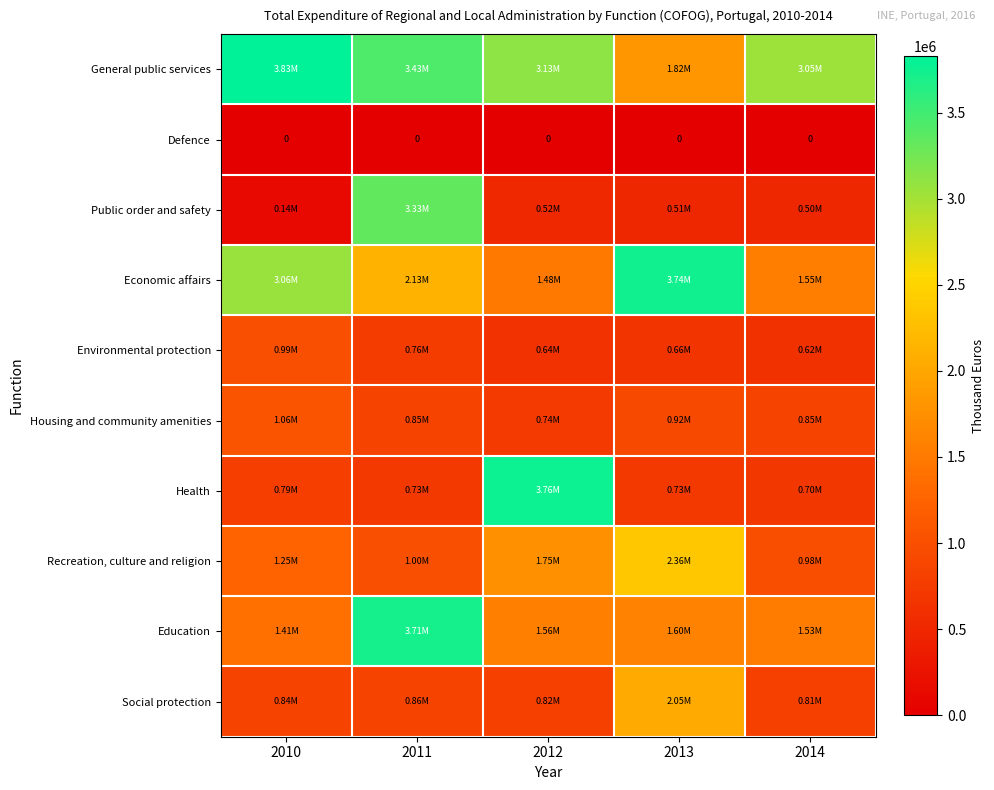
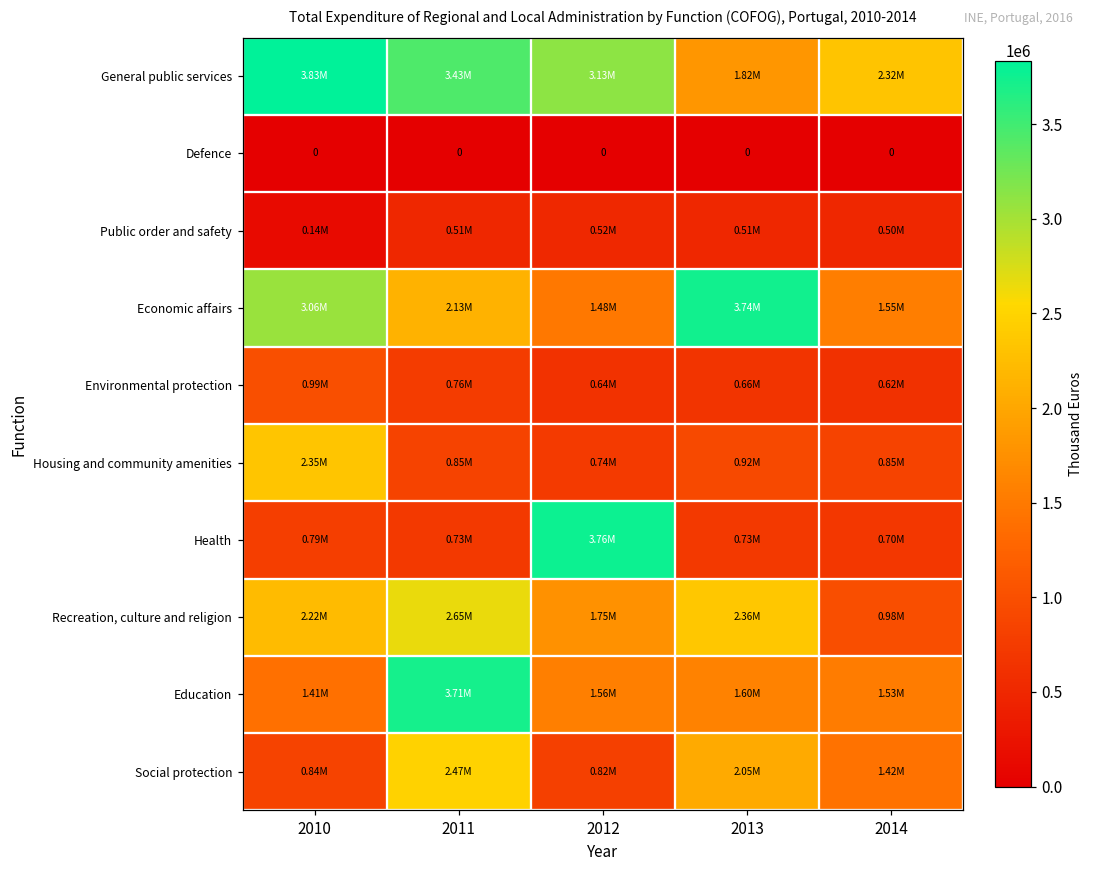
General public services, 2014: 3.05M -> 2.32M
Public order and safety, 2011: 3.33M -> 0.51M
Housing and community amenities, 2010: 1.06M -> 2.35M
Recreation, culture and religion, 2010: 1.25M -> 2.22M
Recreation, culture and religion, 2011: 1.00M -> 2.65M
Social protection, 2011: 0.86M -> 2.47M
Social protection, 2014: 0.81M -> 1.42M
